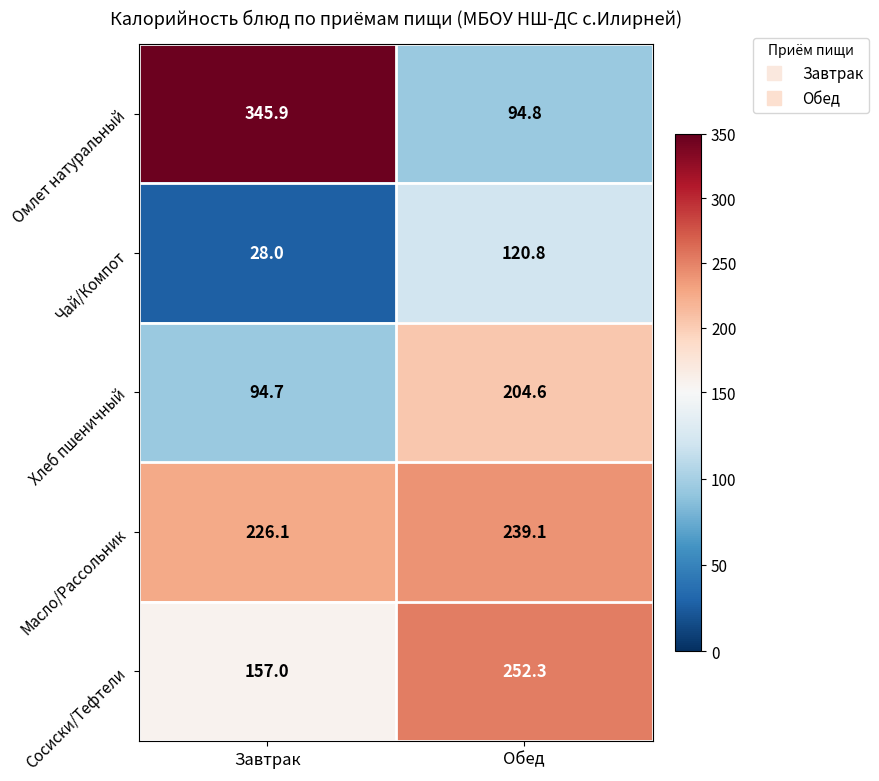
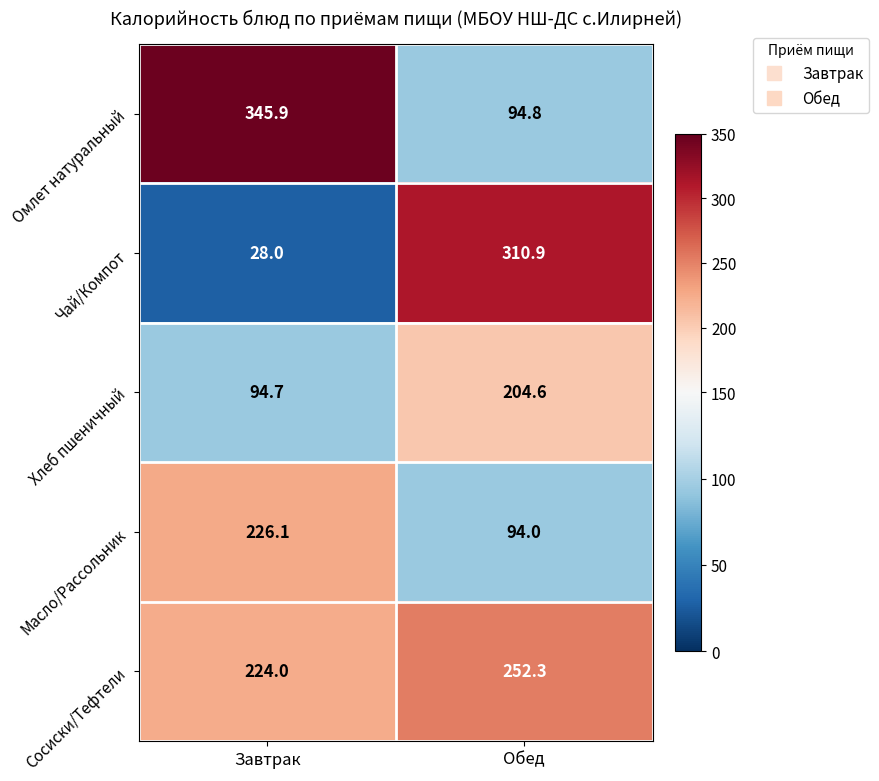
Чай/Компот, Обед: 120.8 -> 310.9
Масло/Рассольник, Обед: 239.1 -> 94.0
Сосиски/Тефтели, Завтрак: 157.0 -> 224.0
